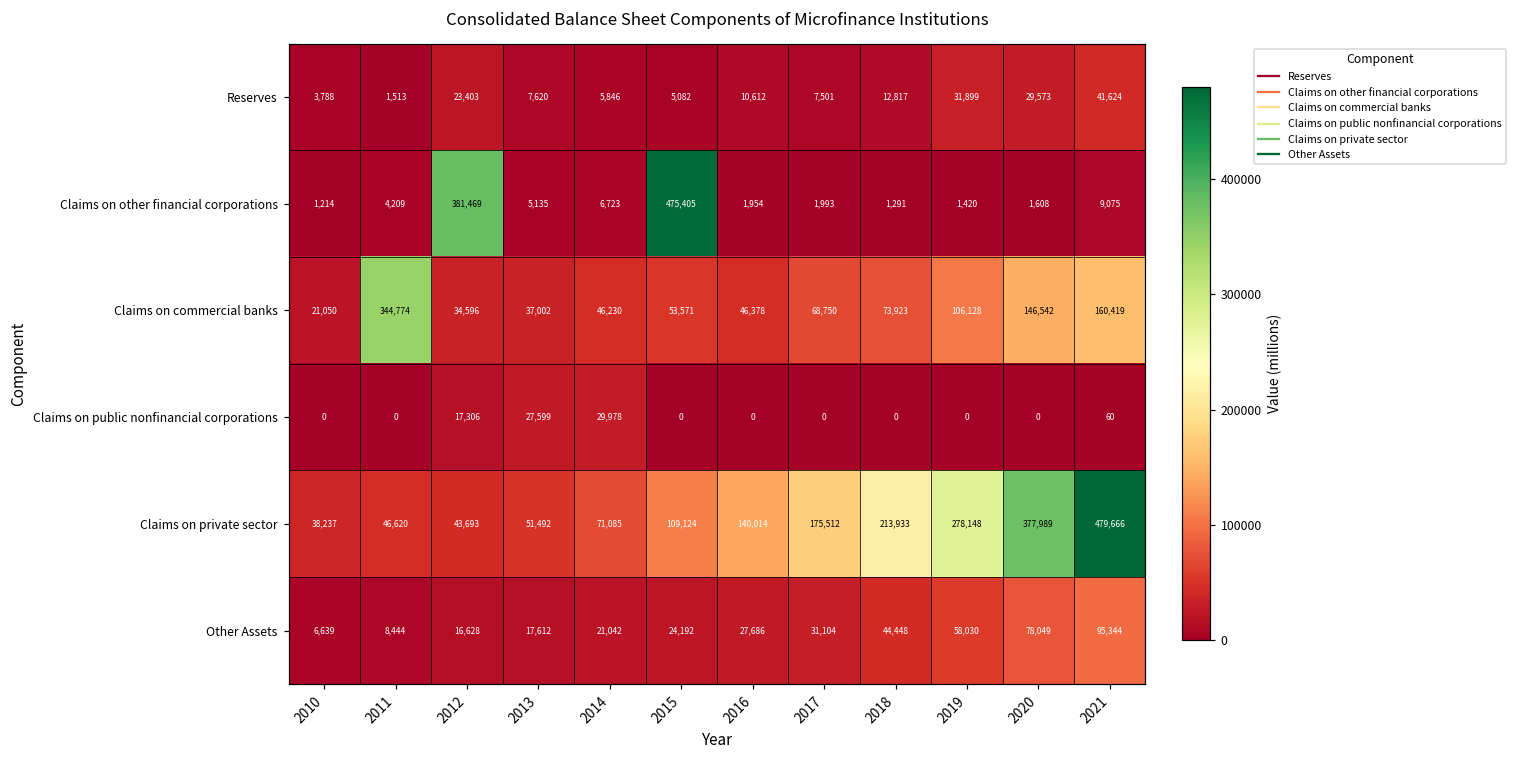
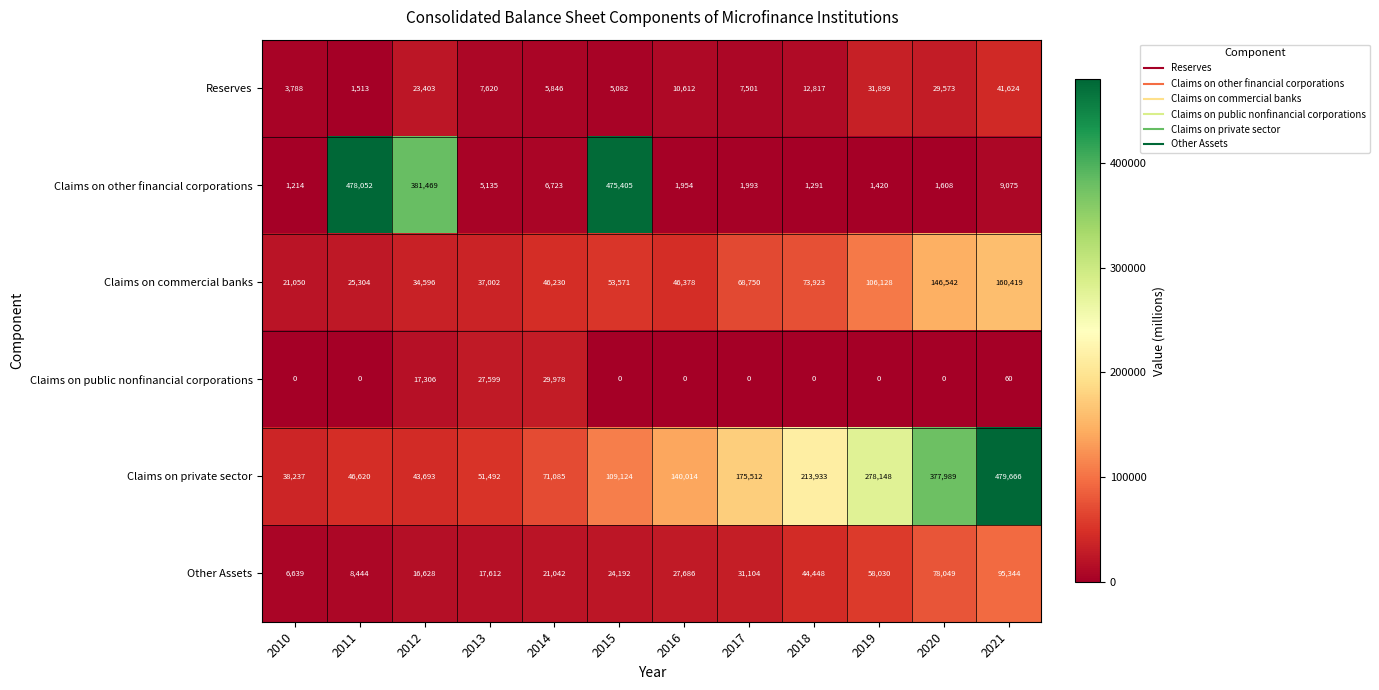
Claims on other financial corporations, 2011: 4,209 -> 478,052
Claims on commercial banks, 2011: 344,774 -> 25,304
